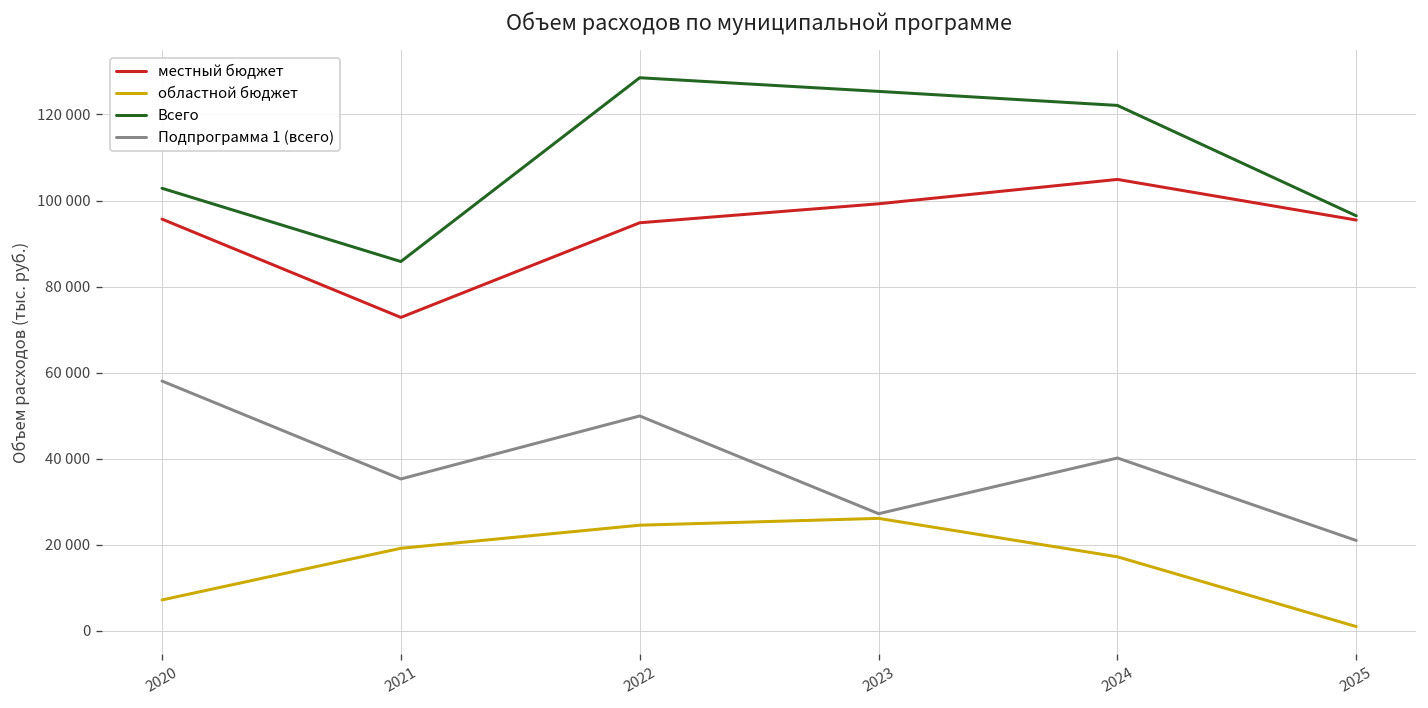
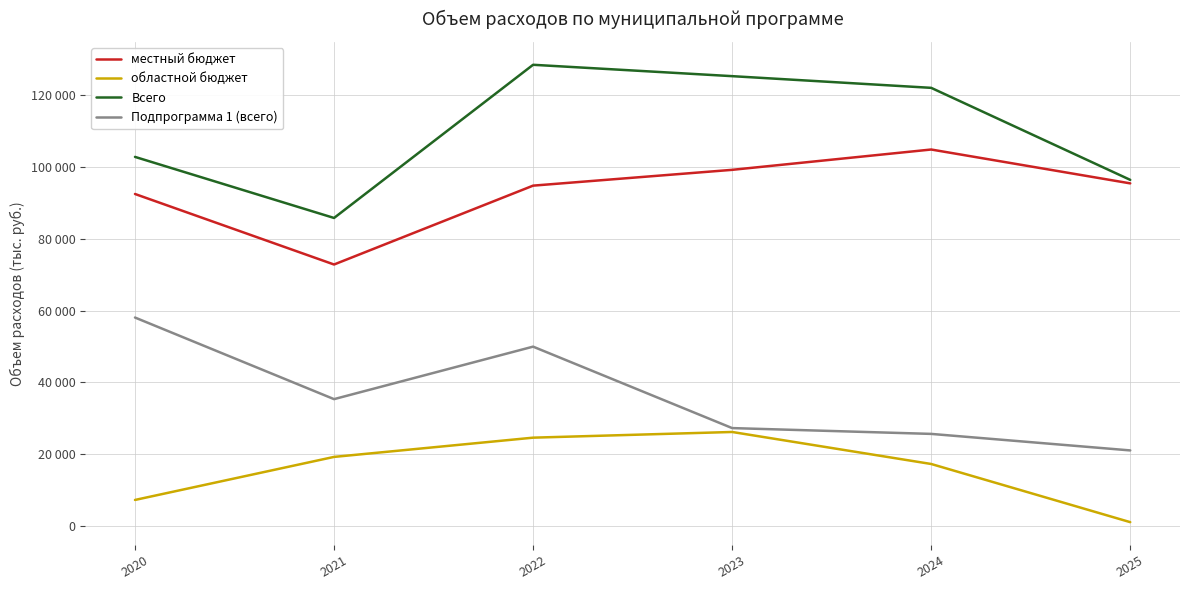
местный бюджет, 2020: 96000 -> 93000
Подпрограмма 1 (всего), 2024: 40000 -> 26000
